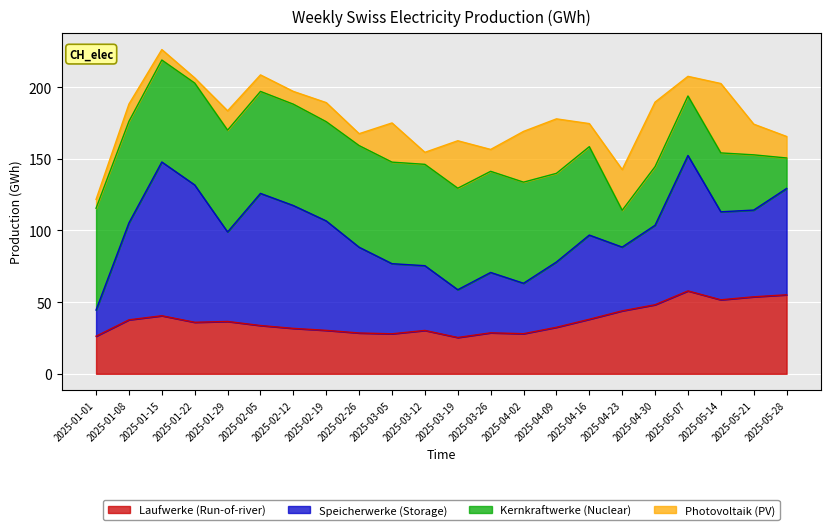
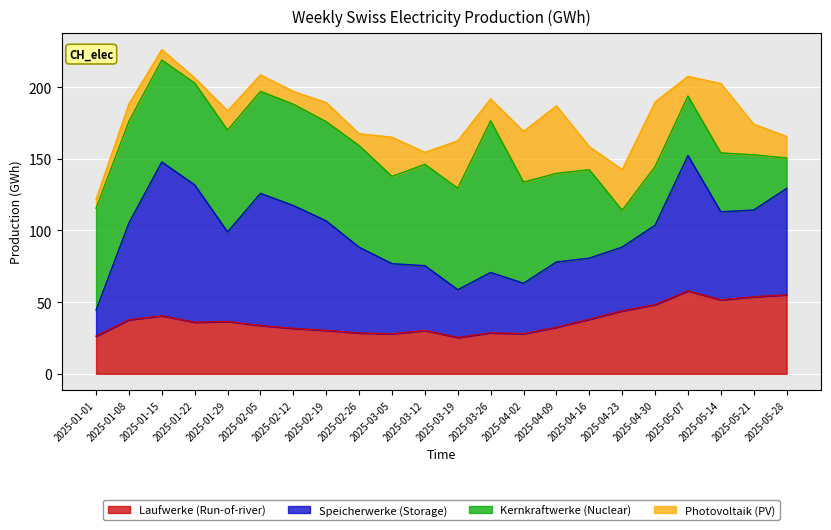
Kernkraftwerke (Nuclear), 2025-03-05: 71 -> 61
Kernkraftwerke (Nuclear), 2025-03-26: 71 -> 106
Photovoltaik (PV), 2025-04-09: 38 -> 47
Speicherwerke (Storage), 2025-04-16: 59 -> 43
